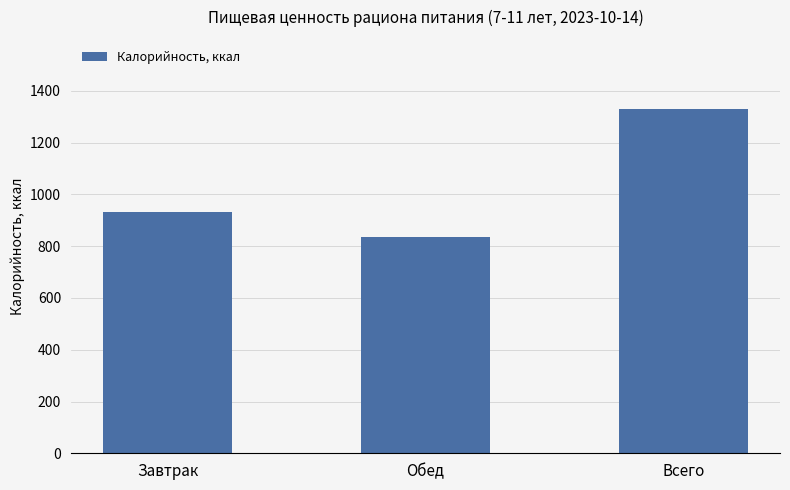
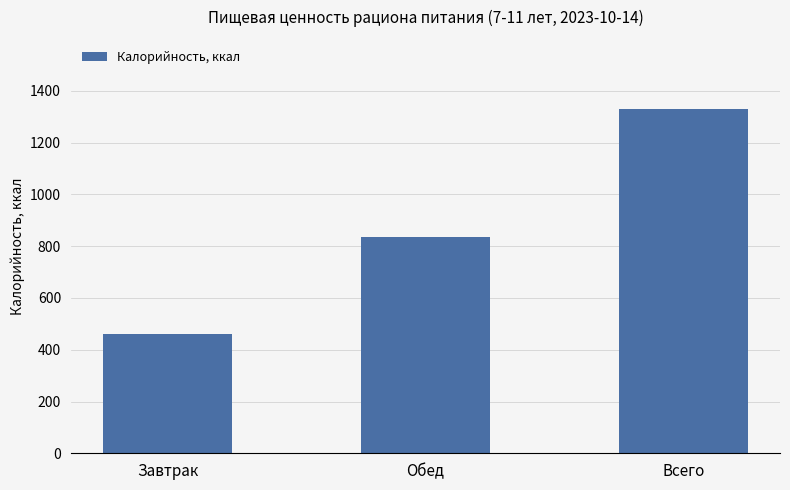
Завтрак: 930 -> 460
